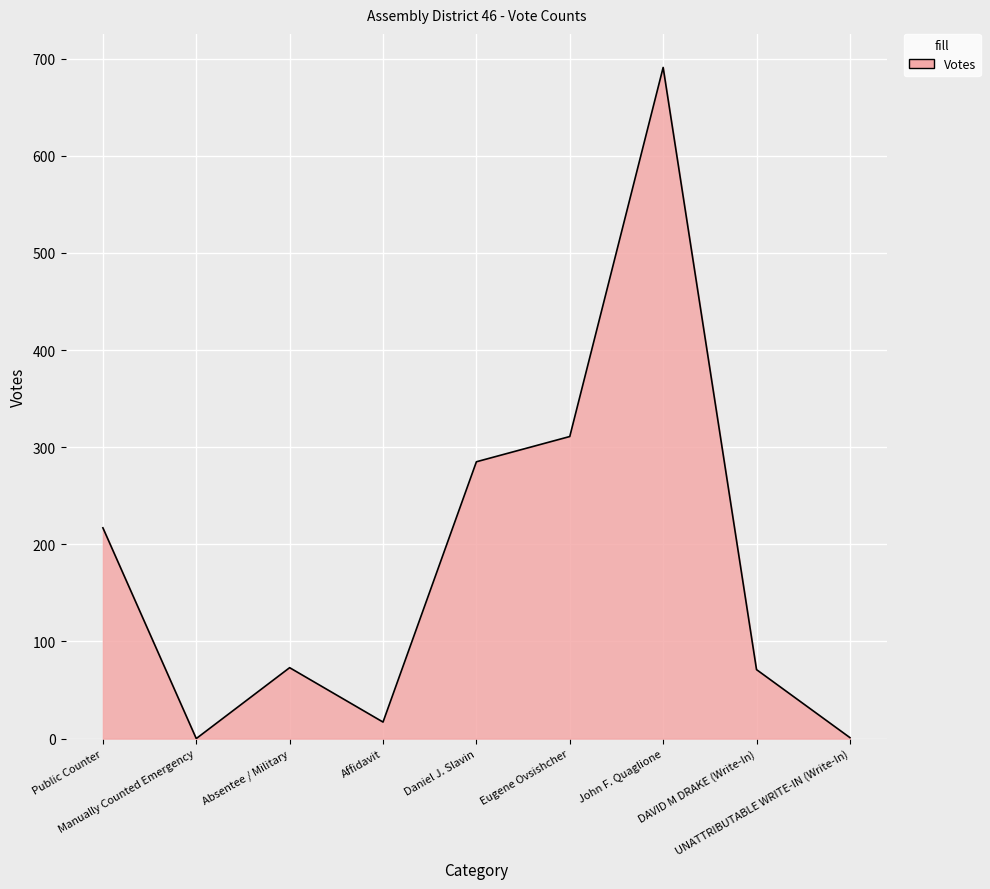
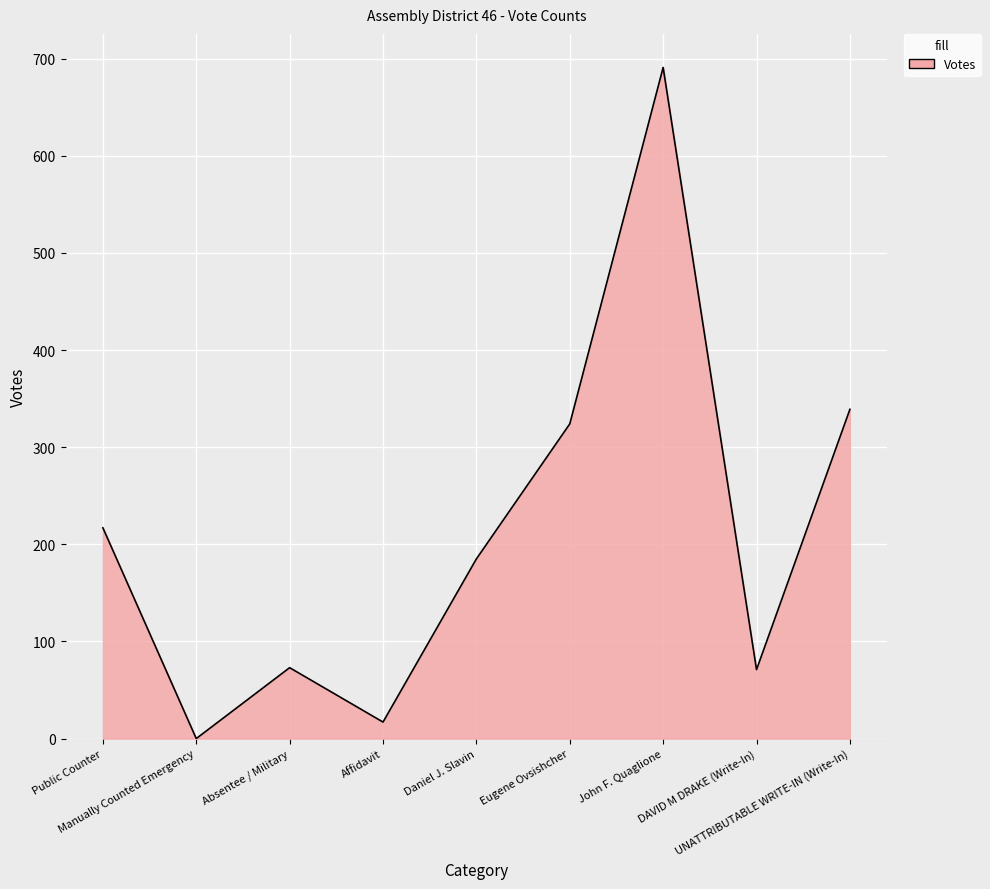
Daniel J. Slavin: 290 -> 190
Eugene Ovsishcher: 310 -> 320
UNATTRIBUTABLE WRITE-IN (Write-In): 0 -> 340
